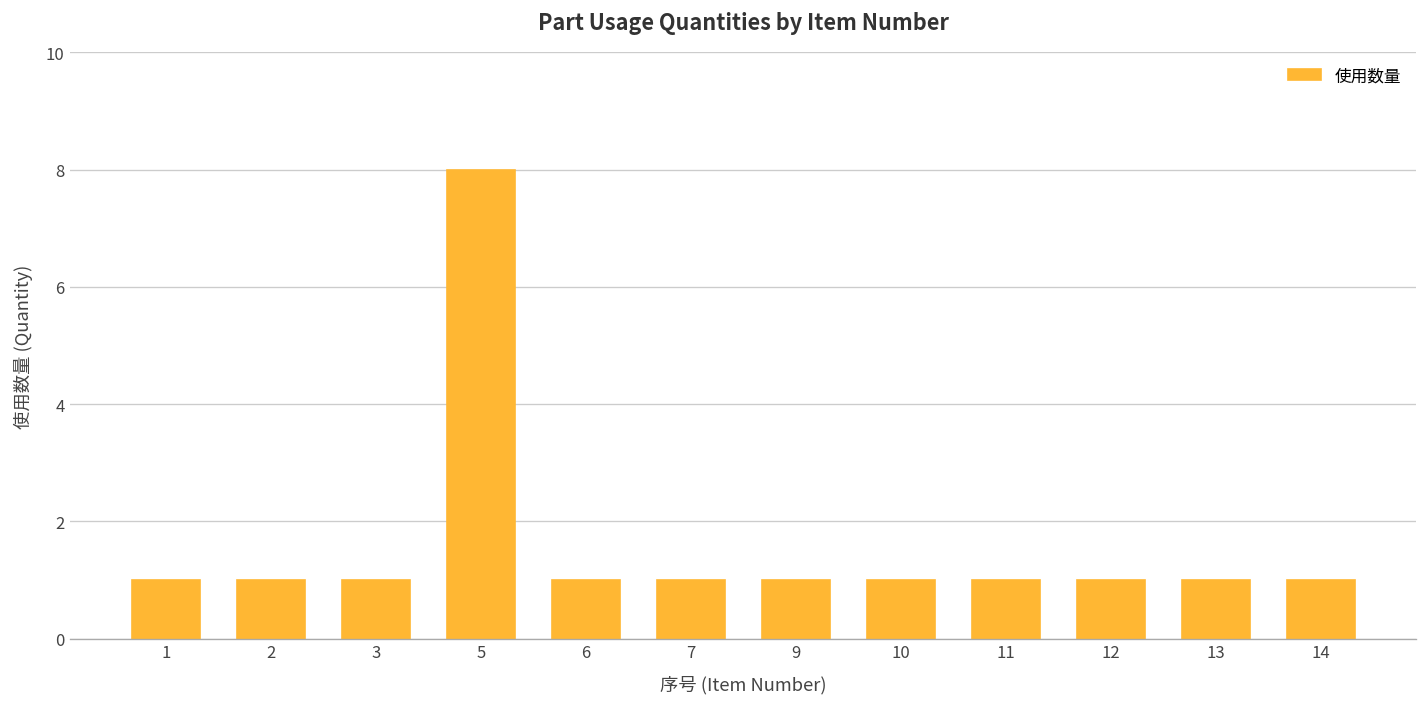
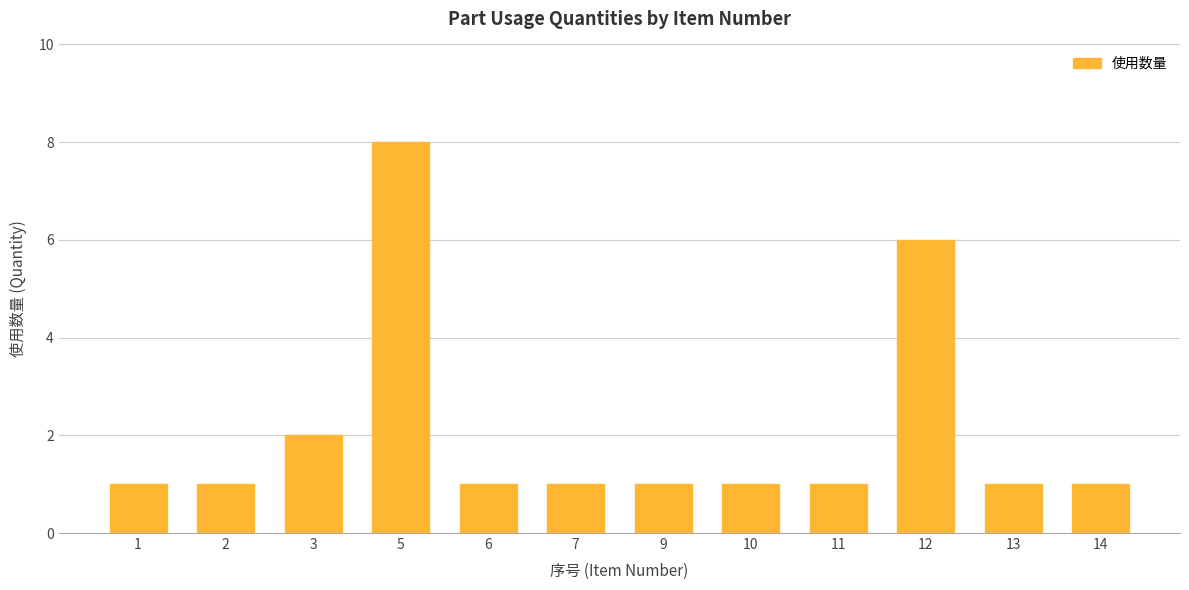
3: 1 -> 2
12: 1 -> 6
